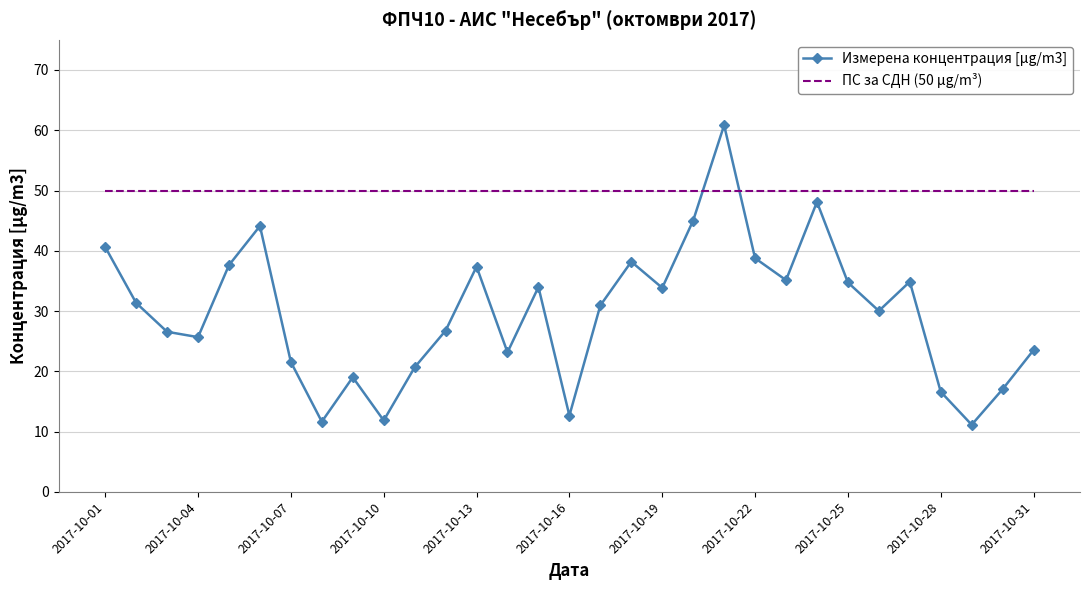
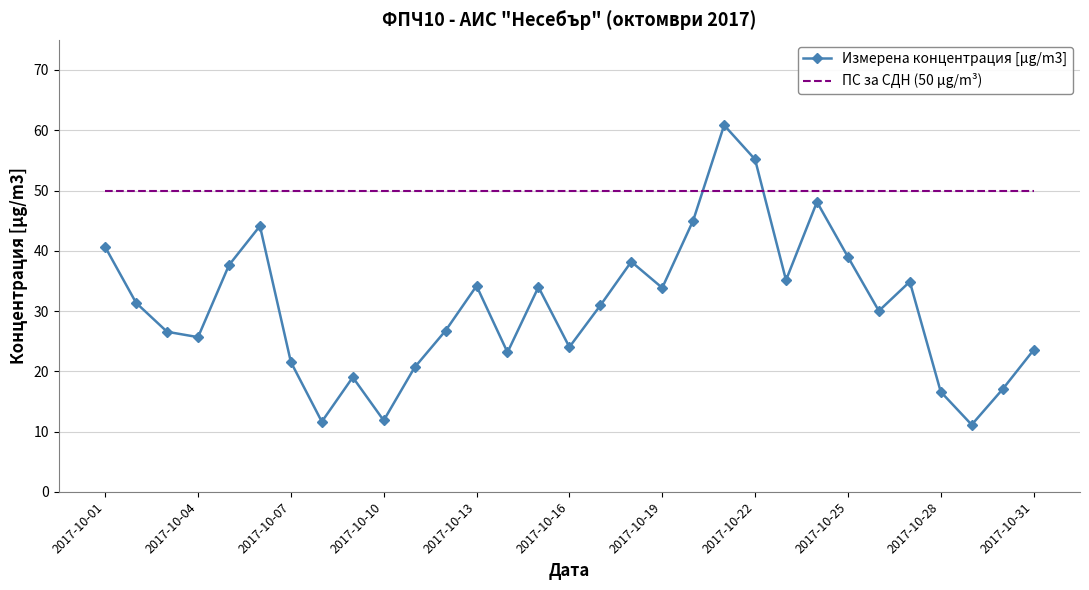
Измерена концентрация [µg/m3], 2017-10-13: 37 -> 34
Измерена концентрация [µg/m3], 2017-10-16: 13 -> 24
Измерена концентрация [µg/m3], 2017-10-22: 39 -> 55
Измерена концентрация [µg/m3], 2017-10-25: 35 -> 39
